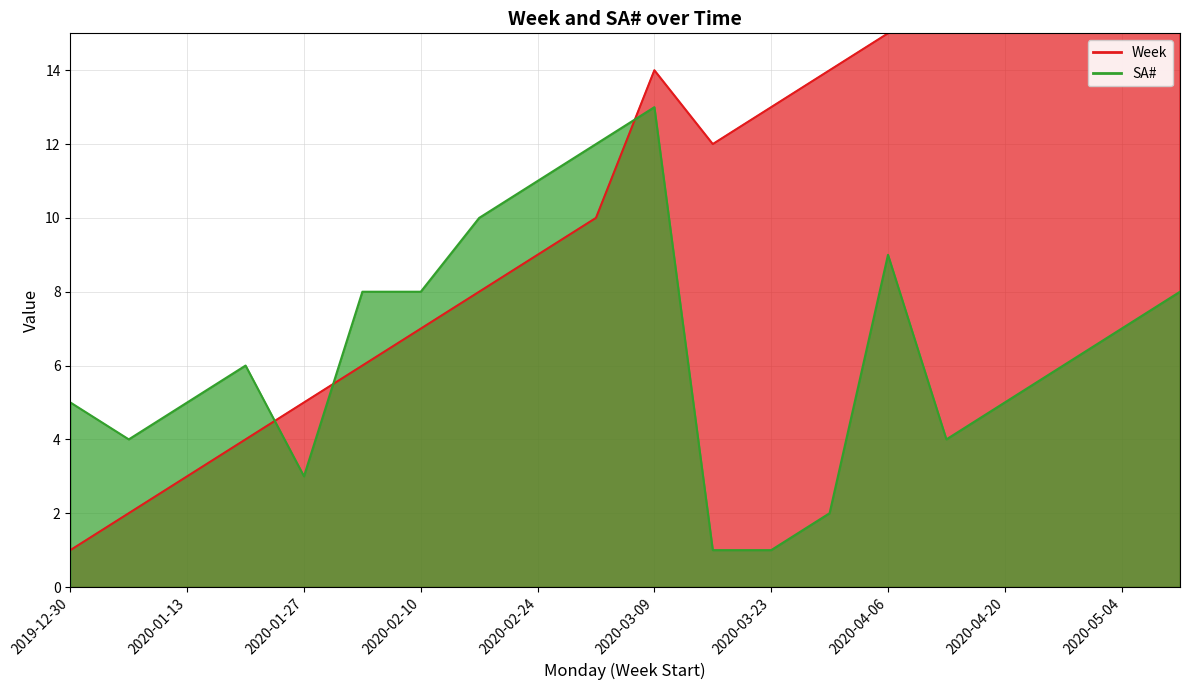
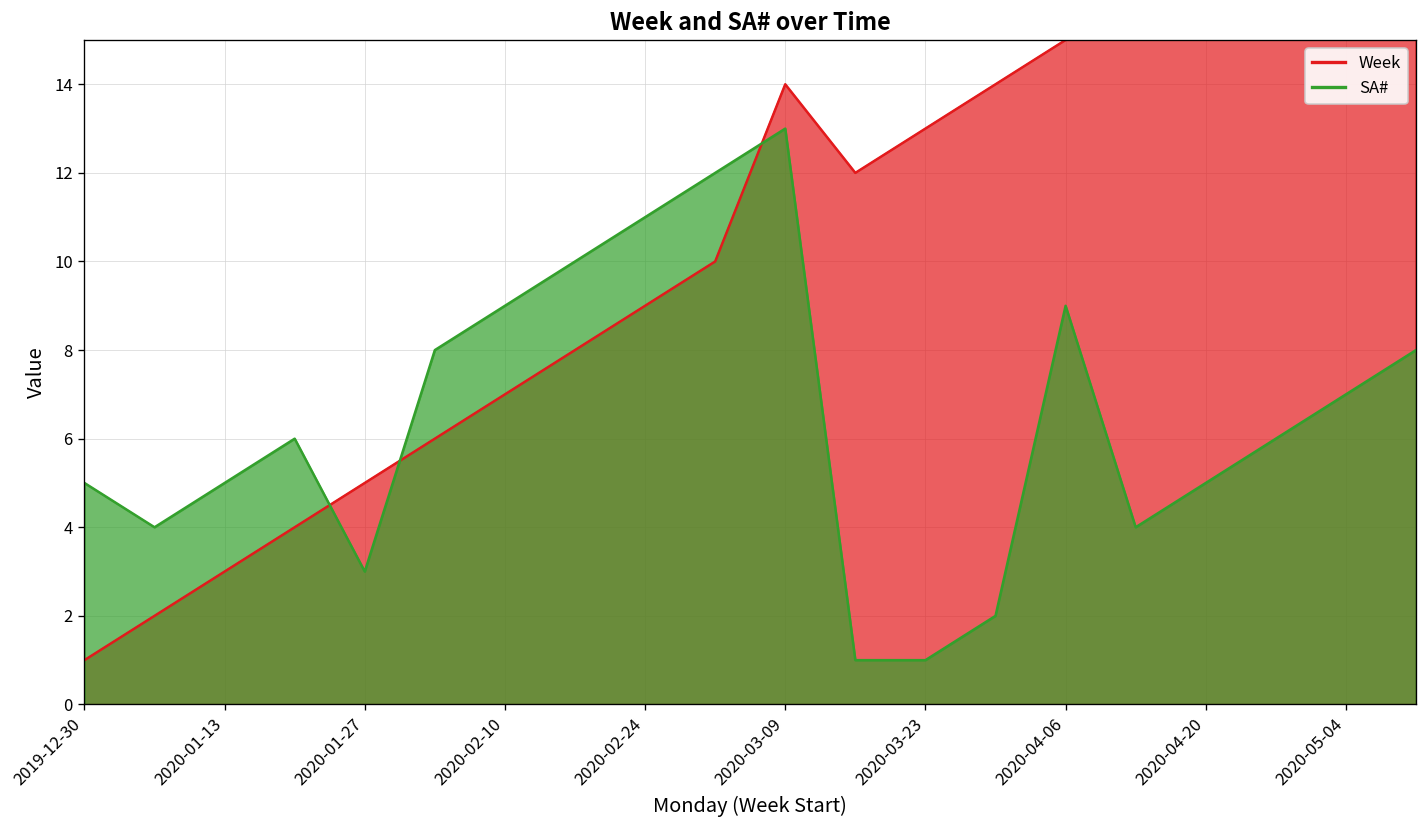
SA#, 2020-02-10: 8 -> 9
